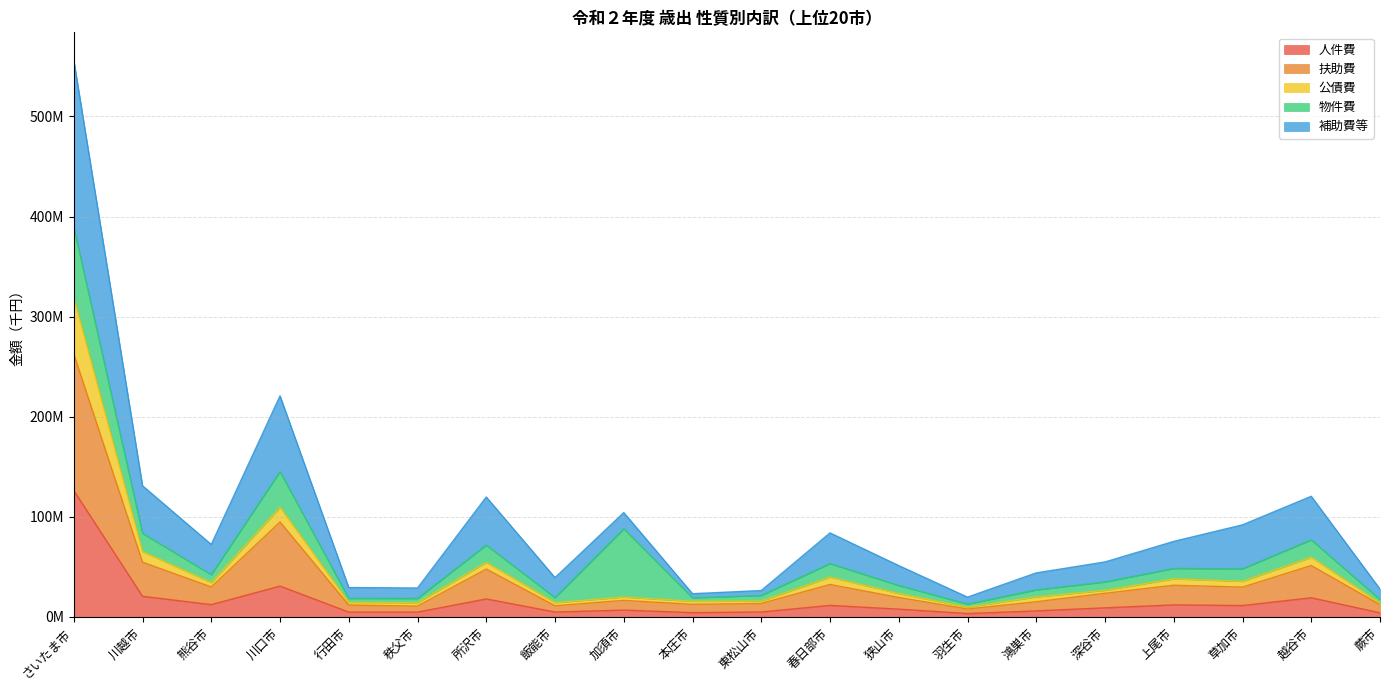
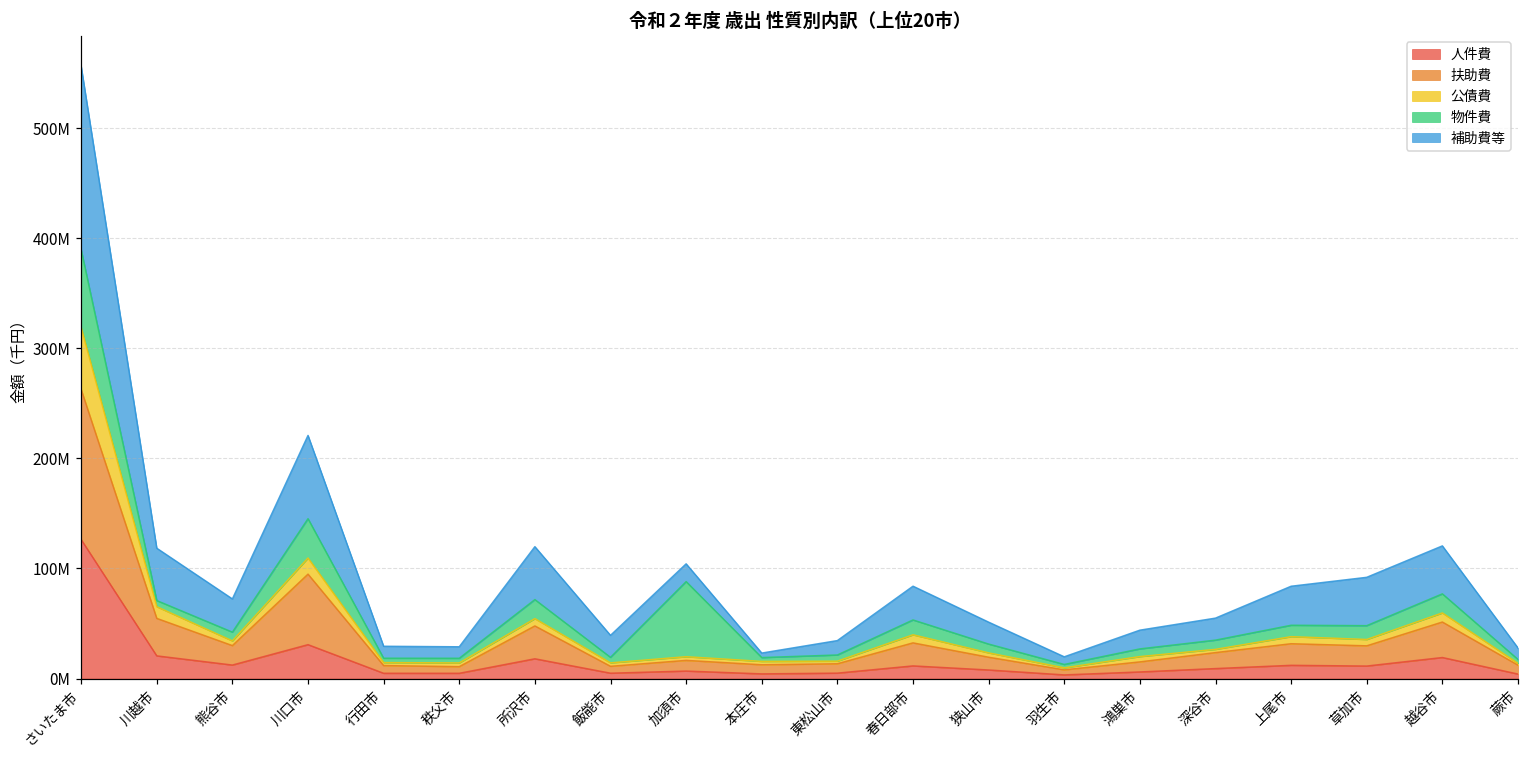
物件費, 川越市: 18000000 -> 6000000
補助費等, 東松山市: 5000000 -> 13000000
補助費等, 上尾市: 27000000 -> 35000000
